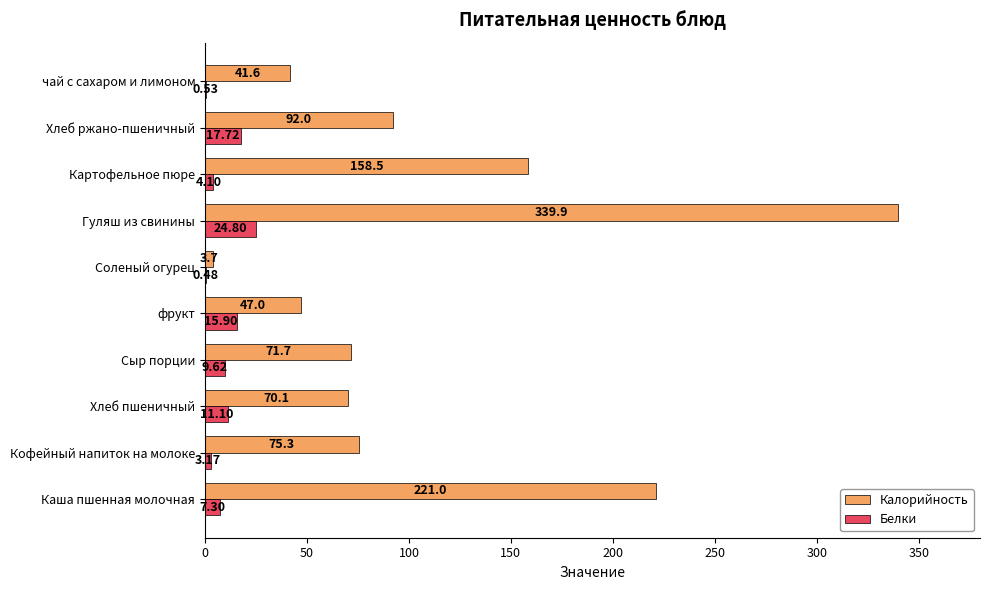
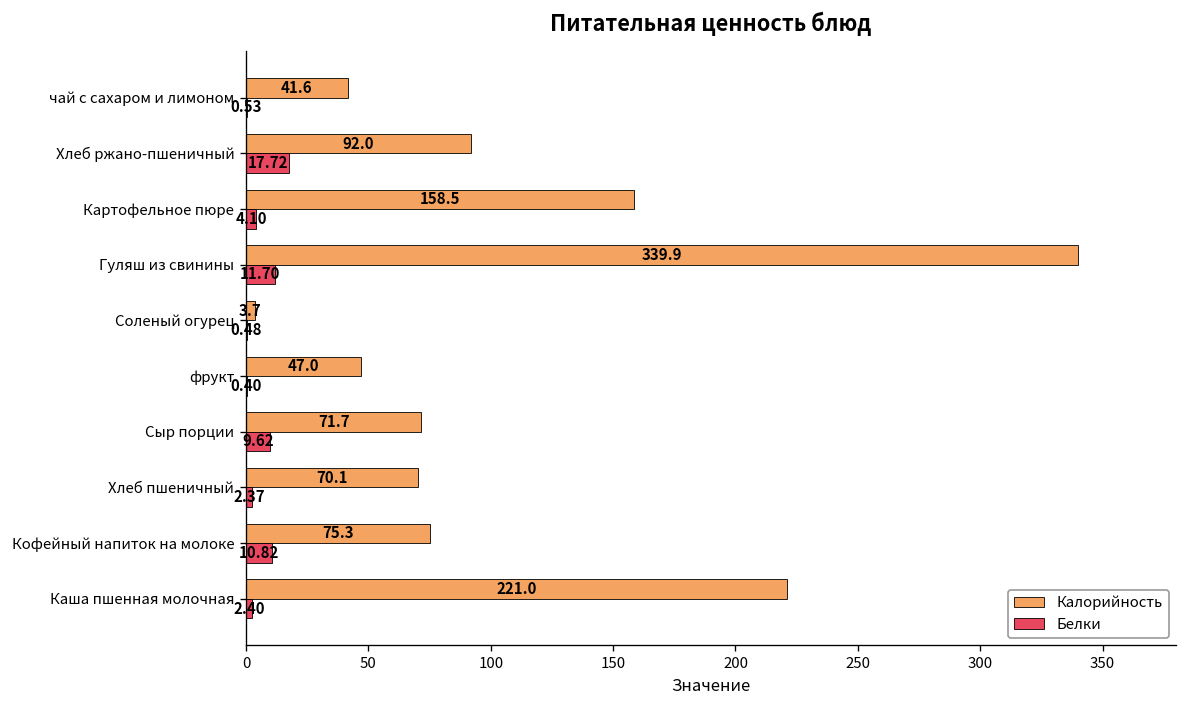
Белки, Гуляш из свинины: 24.80 -> 11.70
Белки, фрукт: 15.90 -> 0.40
Белки, Хлеб пшеничный: 11.10 -> 2.37
Белки, Кофейный напиток на молоке: 3.17 -> 10.82
Белки, Каша пшенная молочная: 7.30 -> 2.40
